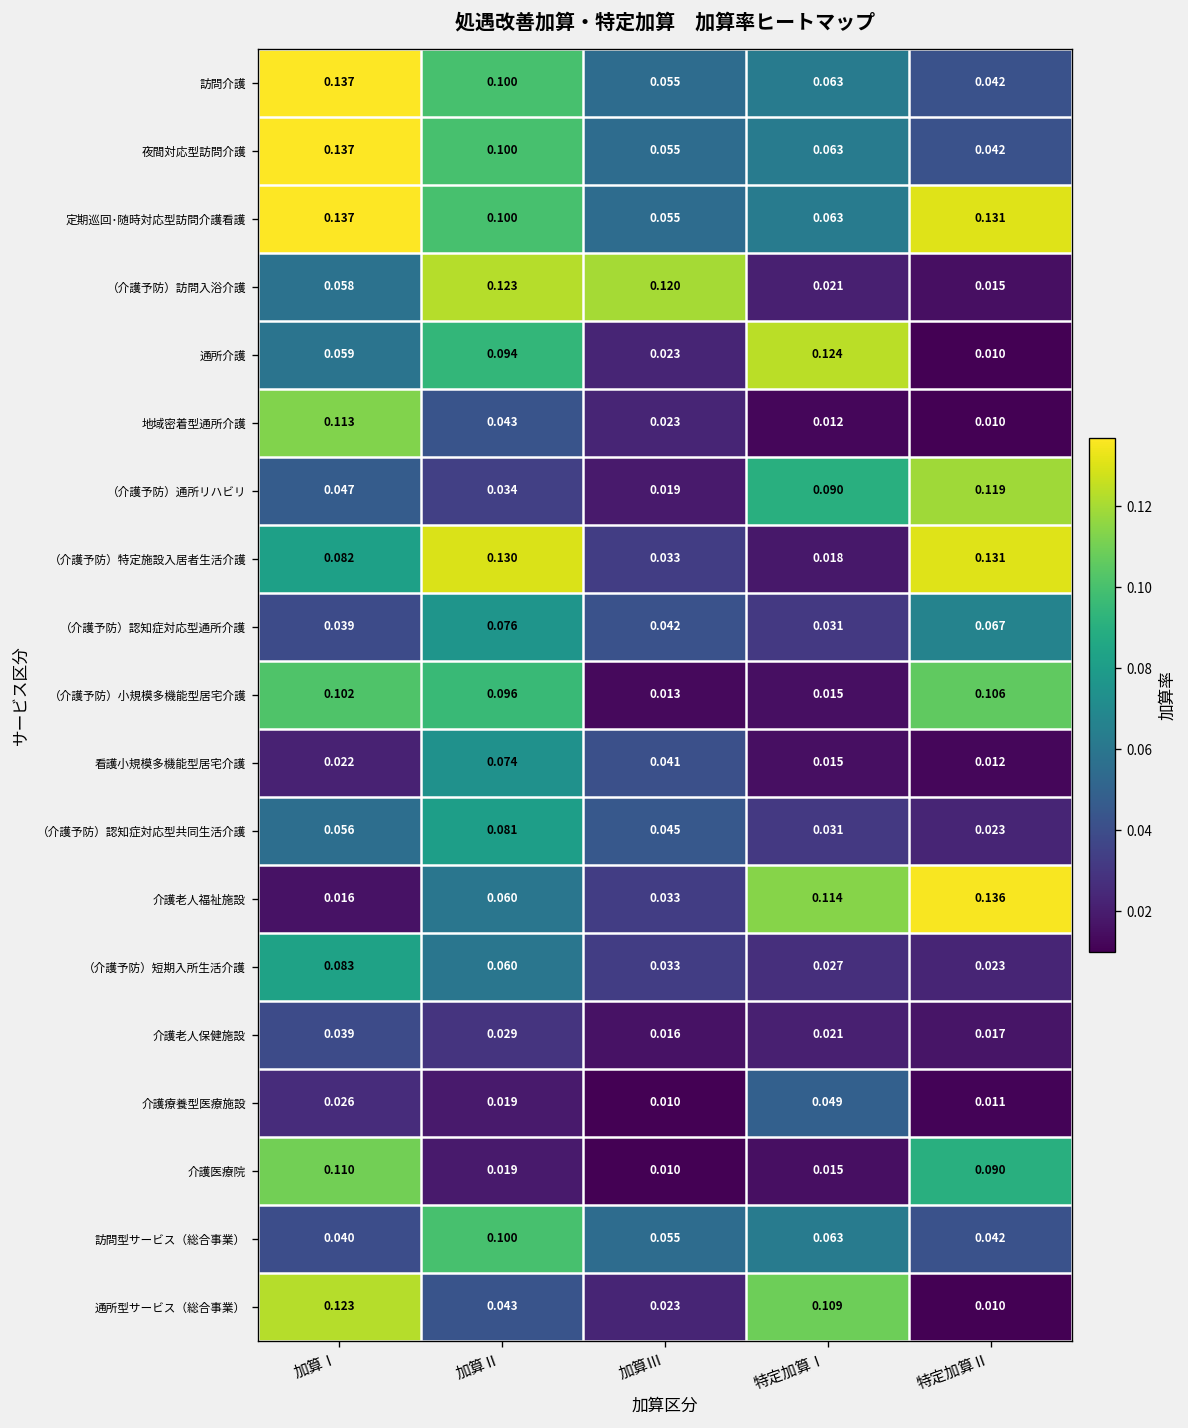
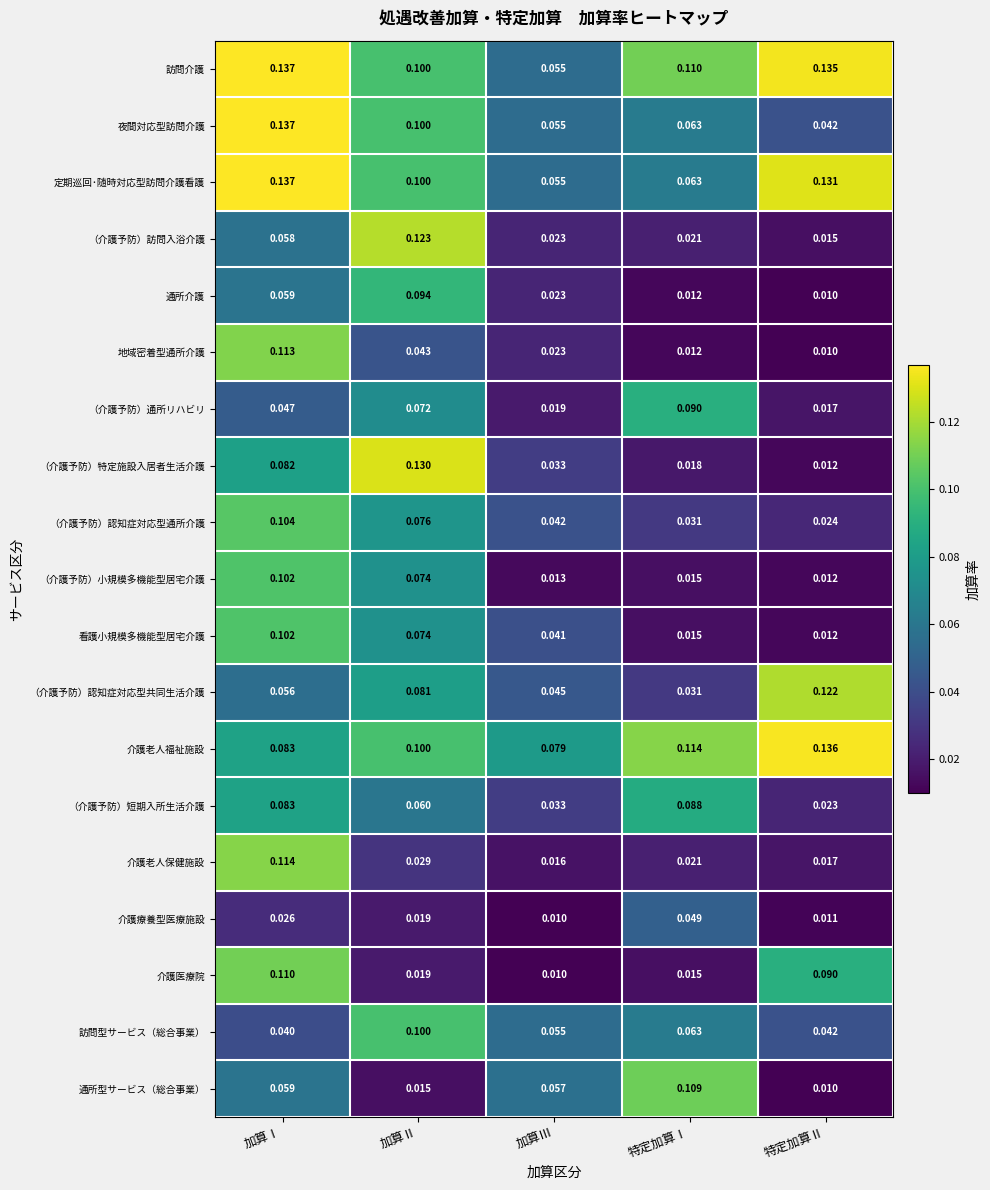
訪問介護, 特定加算Ⅰ: 0.063 -> 0.110
訪問介護, 特定加算Ⅱ: 0.042 -> 0.135
（介護予防）訪問入浴介護, 加算Ⅲ: 0.120 -> 0.023
通所介護, 特定加算Ⅰ: 0.124 -> 0.012
（介護予防）通所リハビリ, 加算Ⅱ: 0.034 -> 0.072
（介護予防）通所リハビリ, 特定加算Ⅱ: 0.119 -> 0.017
（介護予防）特定施設入居者生活介護, 特定加算Ⅱ: 0.131 -> 0.012
（介護予防）認知症対応型通所介護, 加算Ⅰ: 0.039 -> 0.104
（介護予防）認知症対応型通所介護, 特定加算Ⅱ: 0.067 -> 0.024
（介護予防）小規模多機能型居宅介護, 加算Ⅱ: 0.096 -> 0.074
（介護予防）小規模多機能型居宅介護, 特定加算Ⅱ: 0.106 -> 0.012
看護小規模多機能型居宅介護, 加算Ⅰ: 0.022 -> 0.102
（介護予防）認知症対応型共同生活介護, 特定加算Ⅱ: 0.023 -> 0.122
介護老人福祉施設, 加算Ⅰ: 0.016 -> 0.083
介護老人福祉施設, 加算Ⅱ: 0.060 -> 0.100
介護老人福祉施設, 加算Ⅲ: 0.033 -> 0.079
（介護予防）短期入所生活介護, 特定加算Ⅰ: 0.027 -> 0.088
介護老人保健施設, 加算Ⅰ: 0.039 -> 0.114
通所型サービス（総合事業）, 加算Ⅰ: 0.123 -> 0.059
通所型サービス（総合事業）, 加算Ⅱ: 0.043 -> 0.015
通所型サービス（総合事業）, 加算Ⅲ: 0.023 -> 0.057
